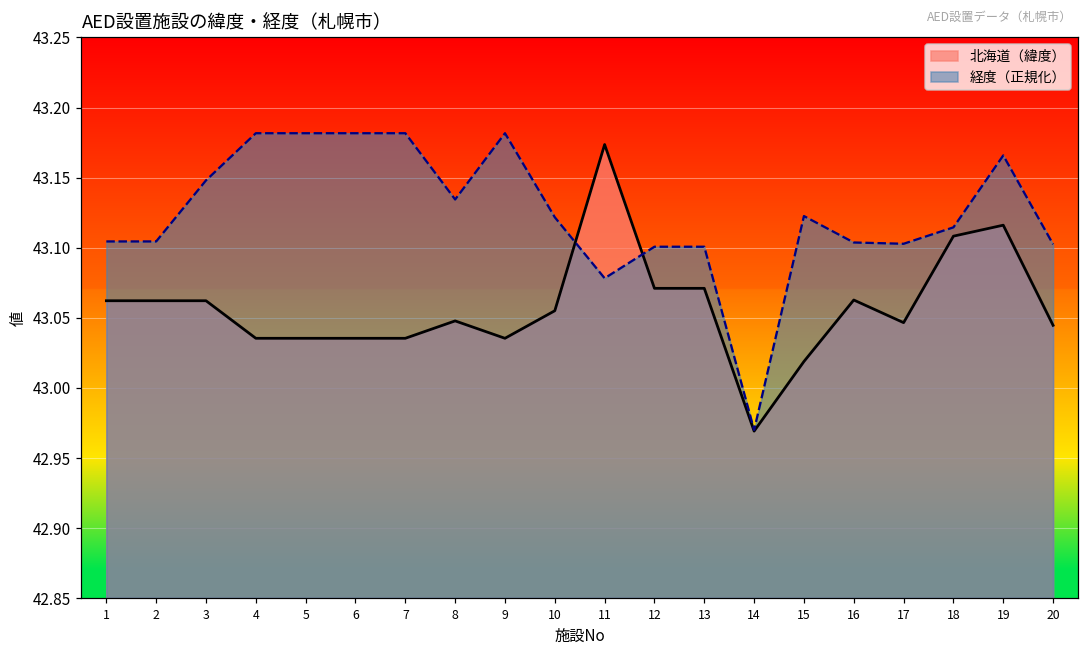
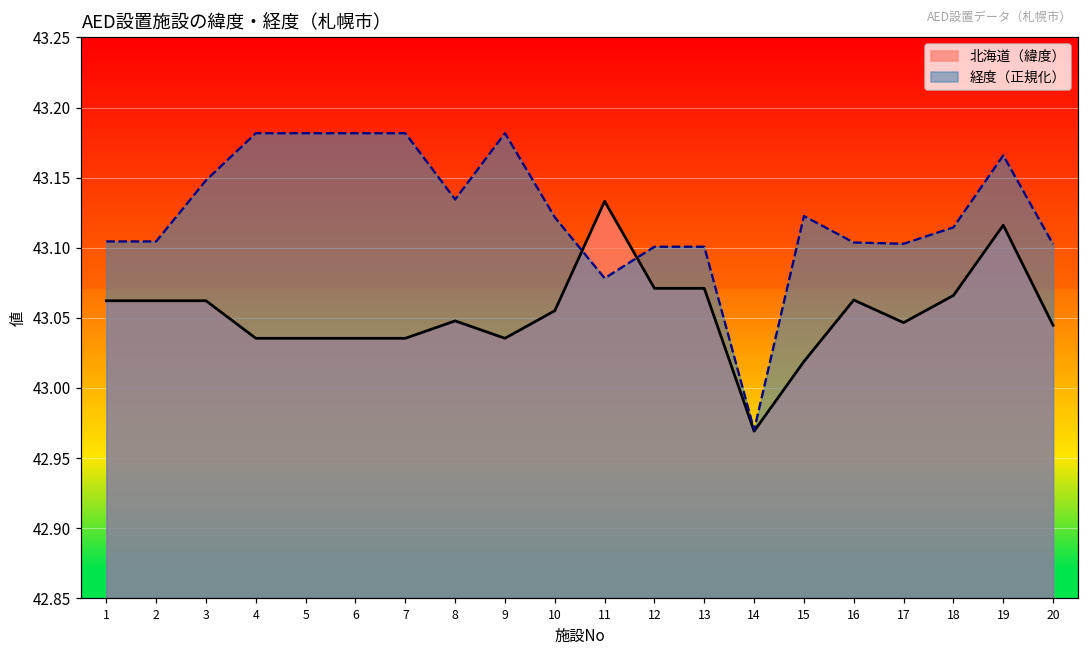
北海道（緯度）, 11: 43.174 -> 43.133
北海道（緯度）, 18: 43.108 -> 43.066
